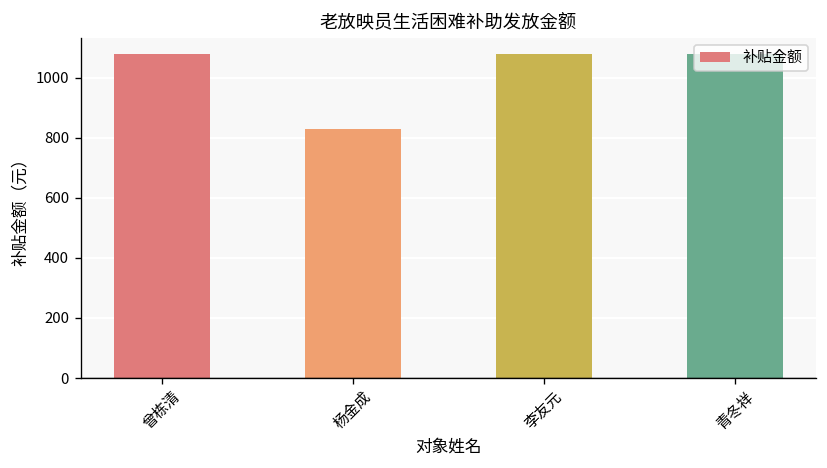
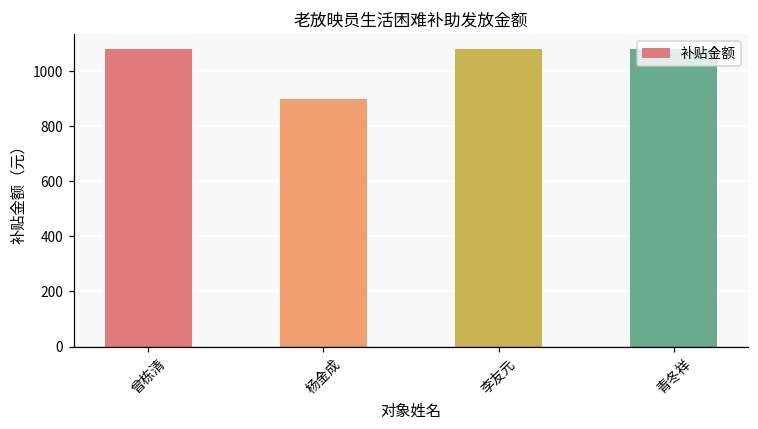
杨金成: 830 -> 900
